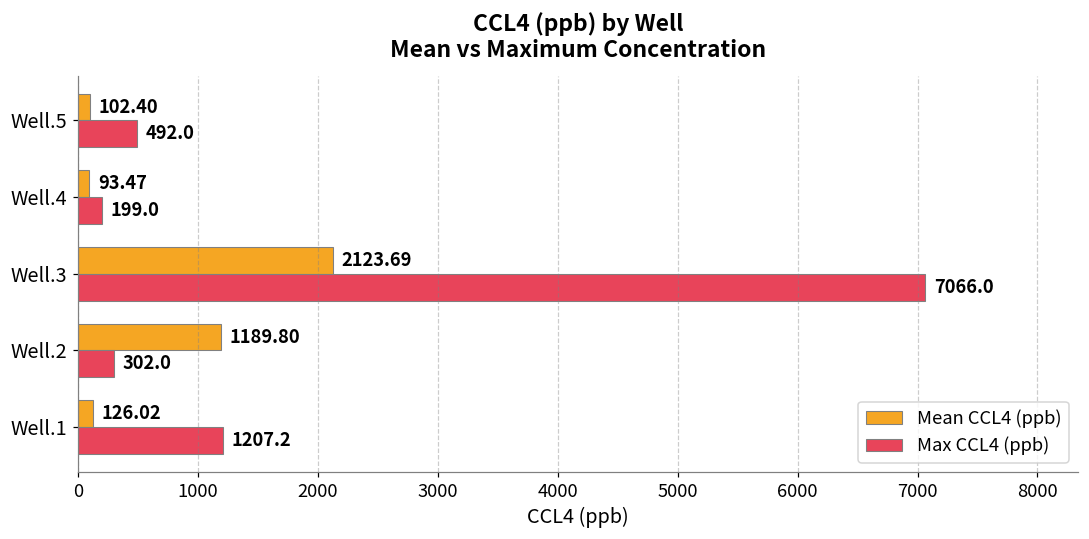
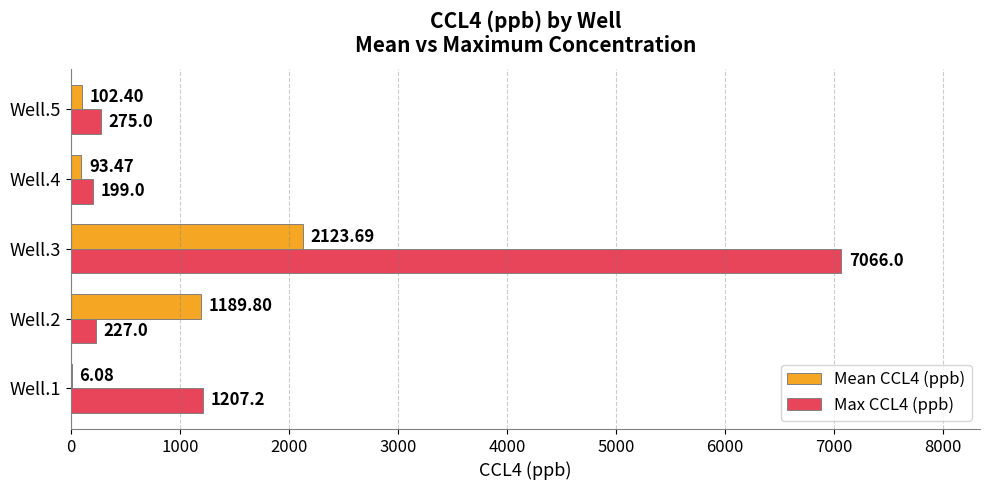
Max CCL4 (ppb), Well.5: 492.0 -> 275.0
Max CCL4 (ppb), Well.2: 302.0 -> 227.0
Mean CCL4 (ppb), Well.1: 126.02 -> 6.08
